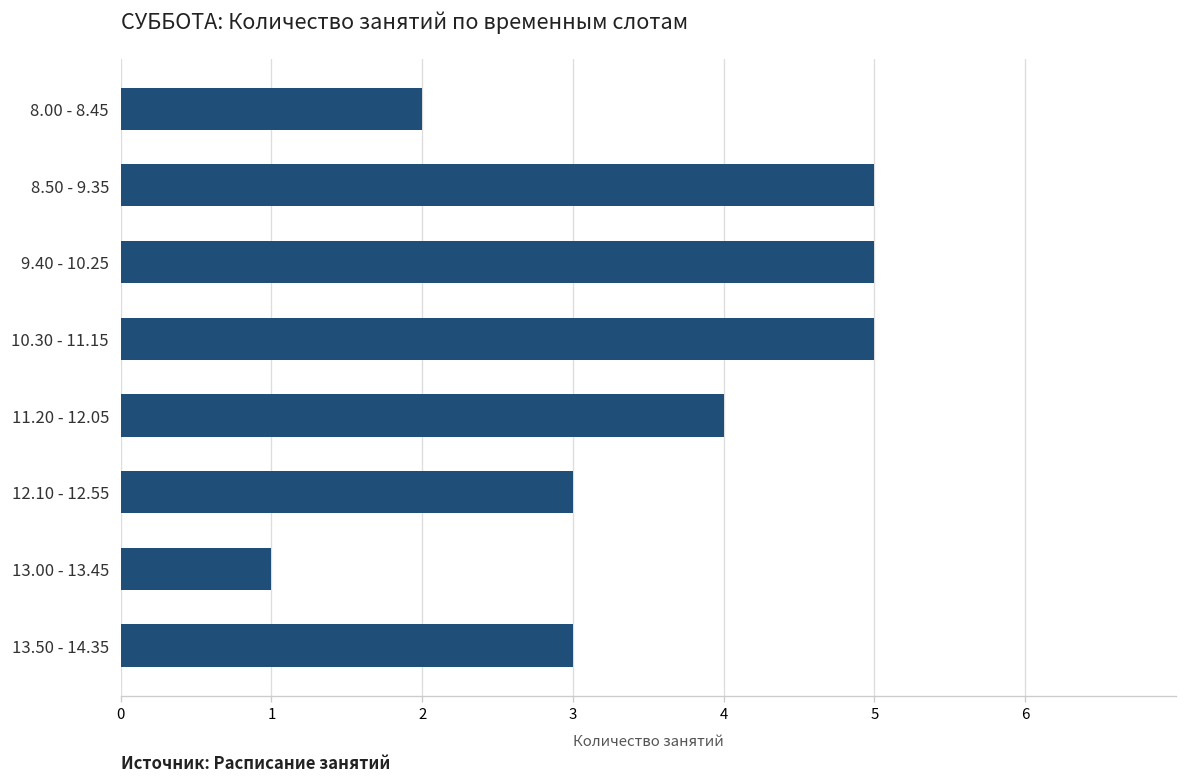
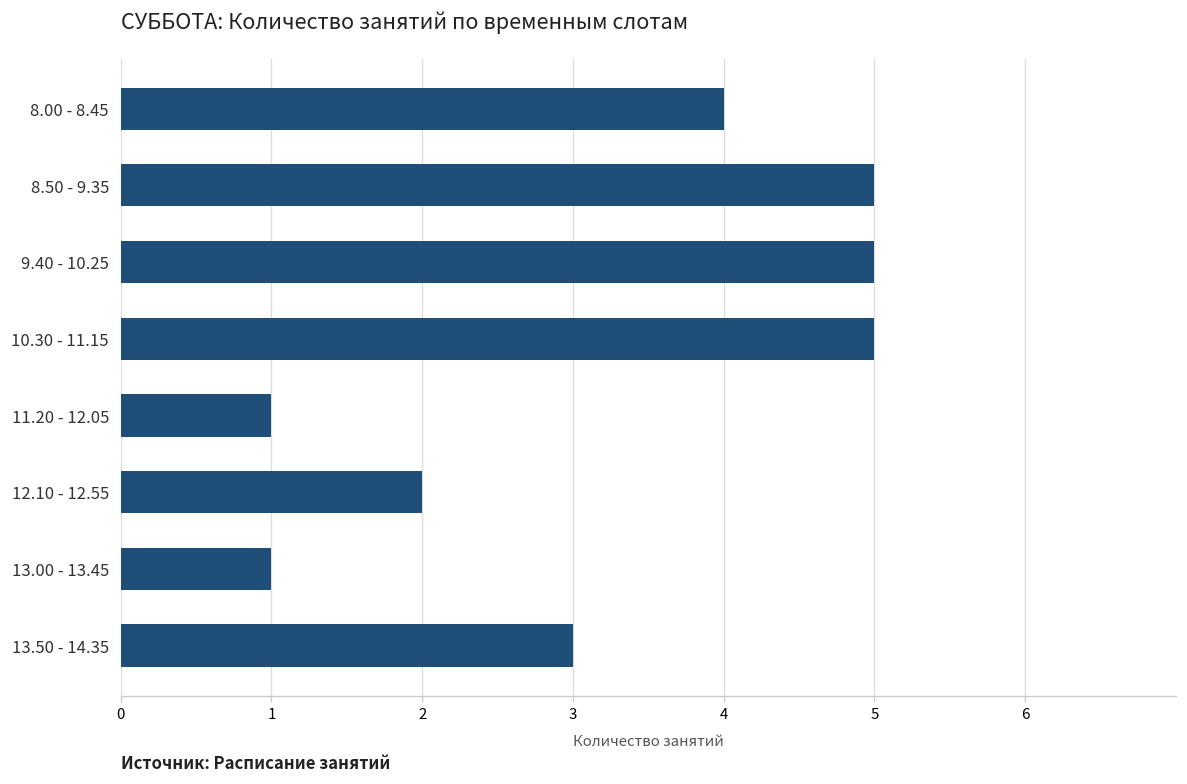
8.00 - 8.45: 2 -> 4
11.20 - 12.05: 4 -> 1
12.10 - 12.55: 3 -> 2
